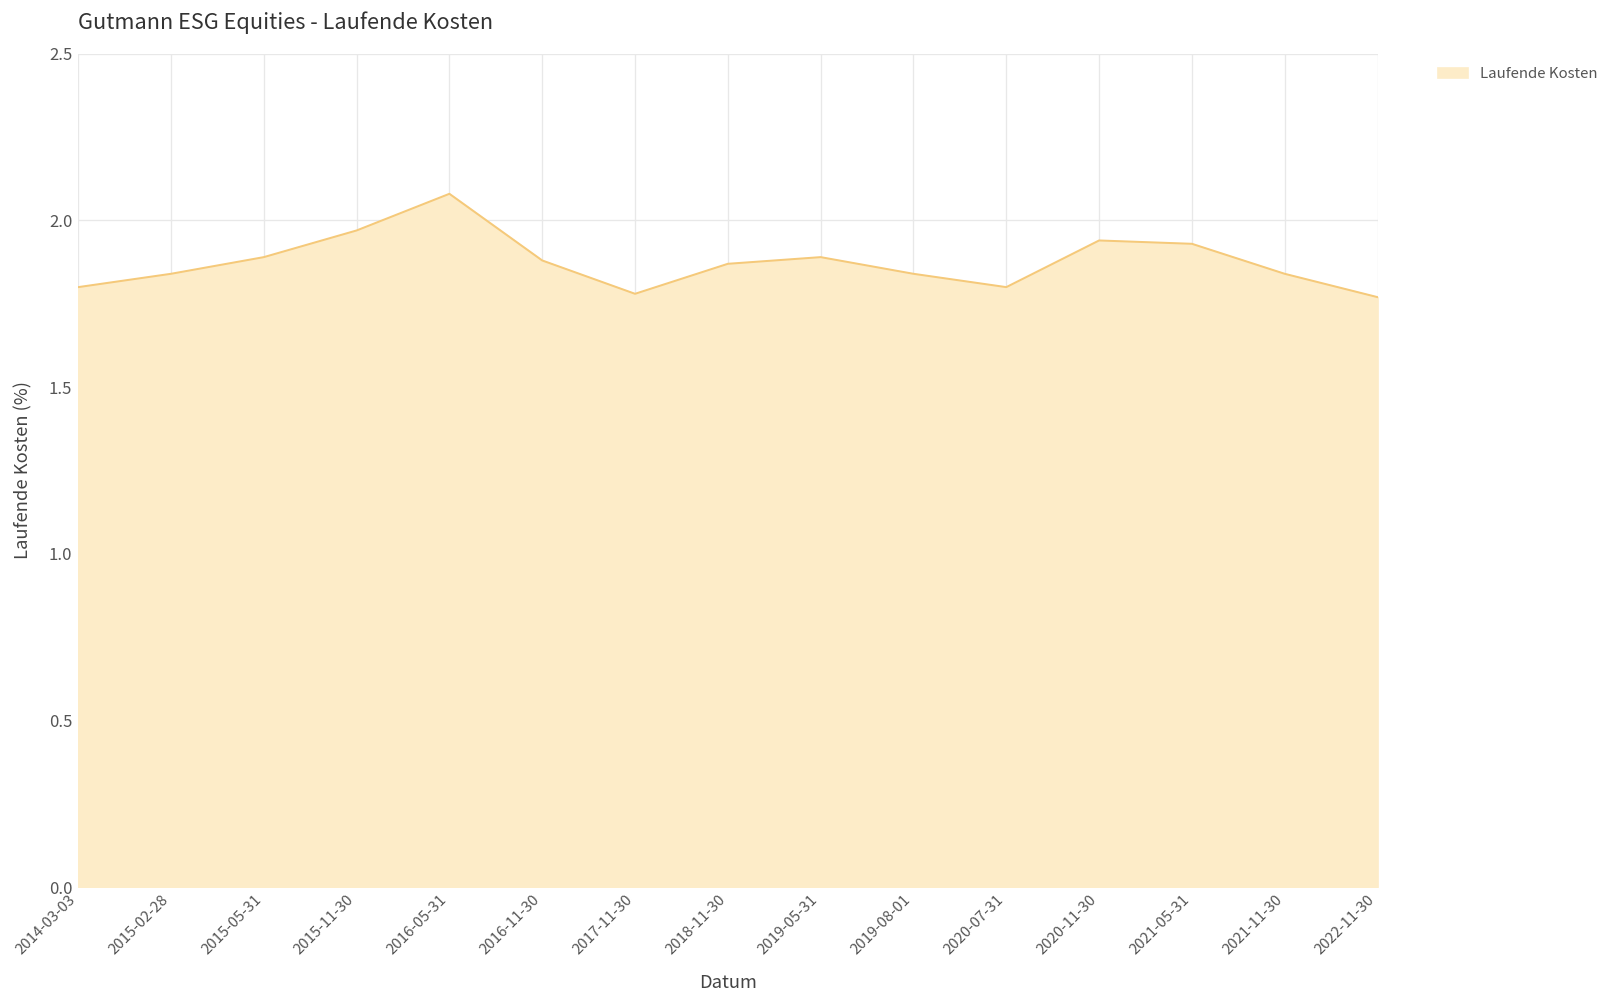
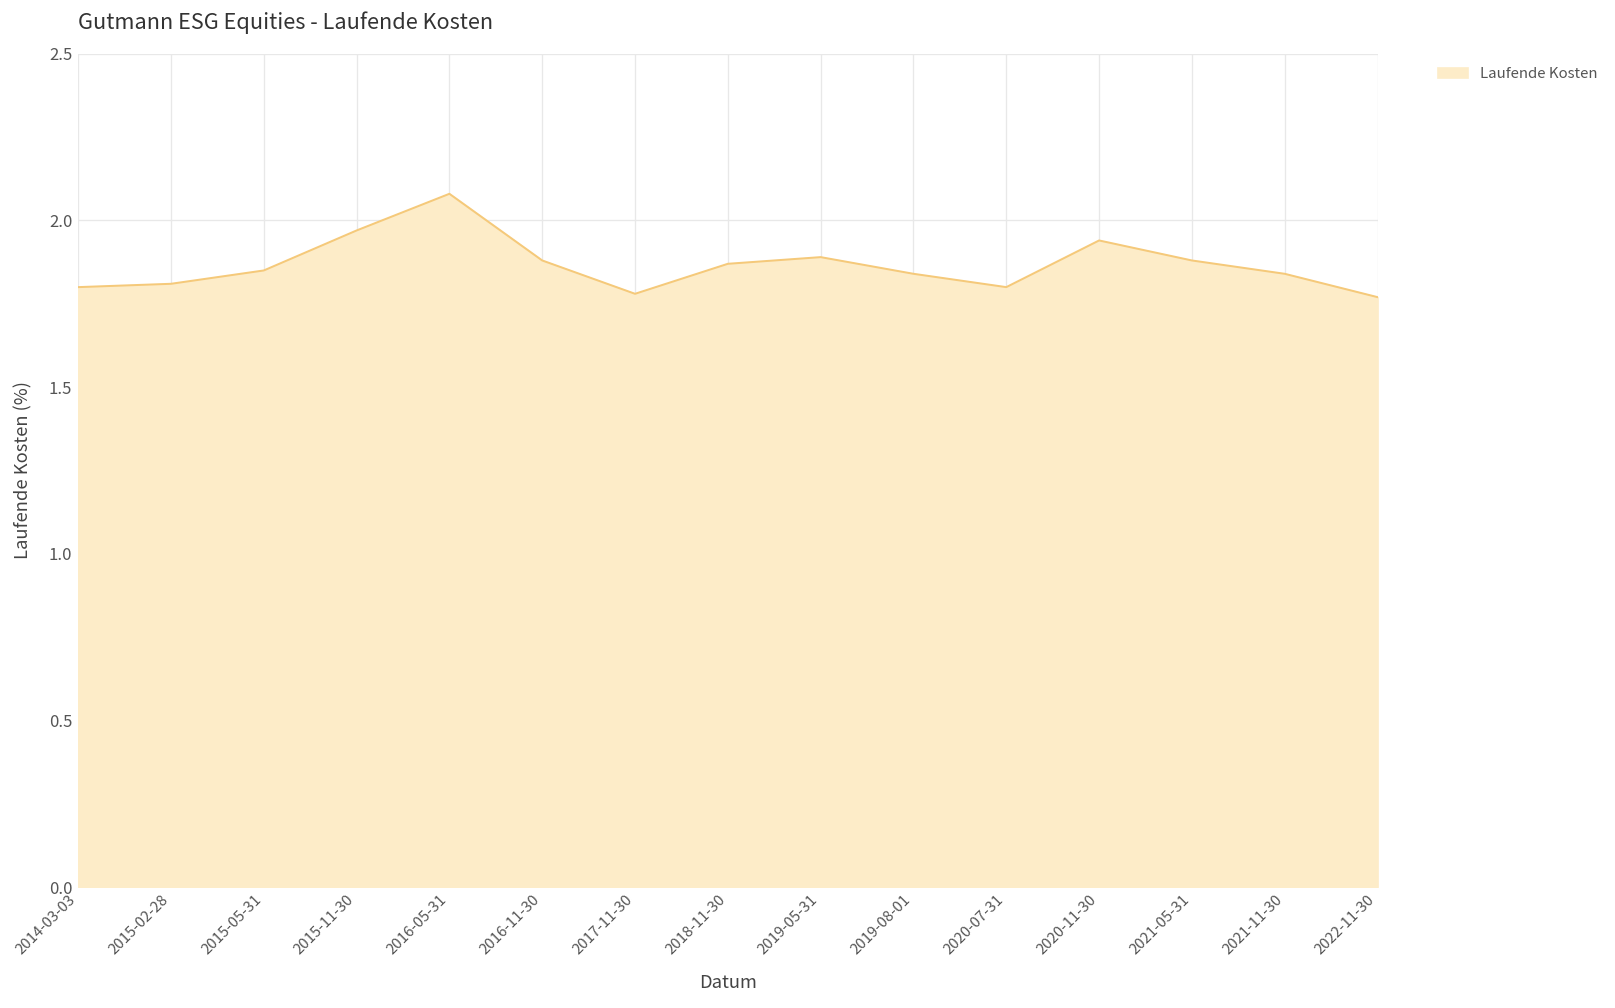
2015-02-28: 1.84 -> 1.81
2015-05-31: 1.89 -> 1.85
2021-05-31: 1.93 -> 1.88
